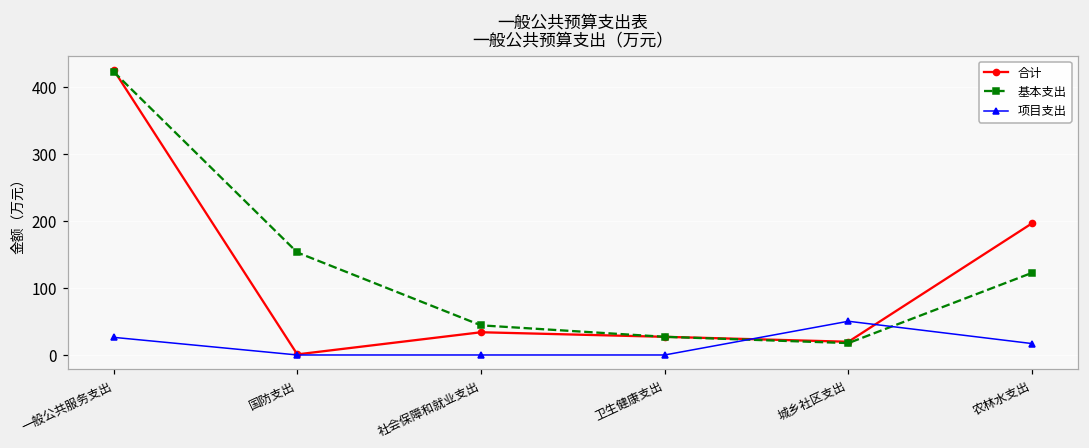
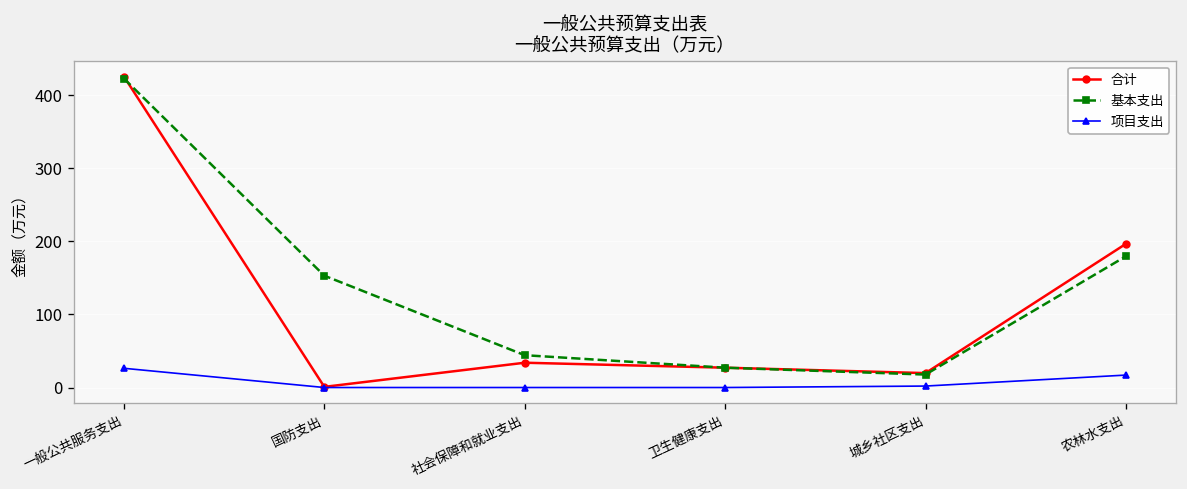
项目支出, 城乡社区支出: 50 -> 0
基本支出, 农林水支出: 120 -> 180
